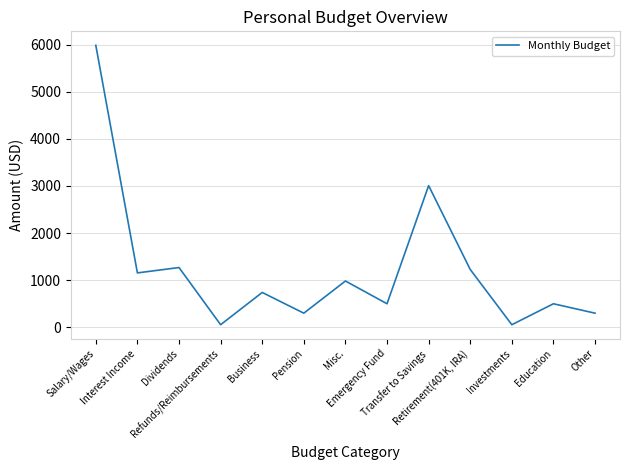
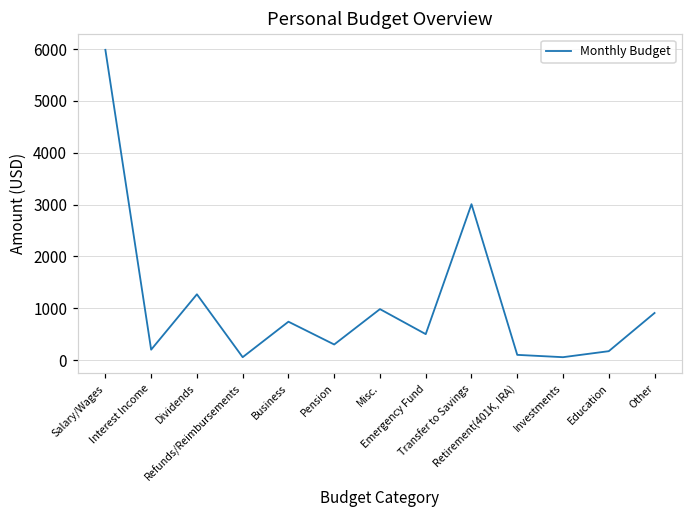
Interest Income: 1200 -> 200
Retirement(401K, IRA): 1200 -> 100
Education: 500 -> 200
Other: 300 -> 900
